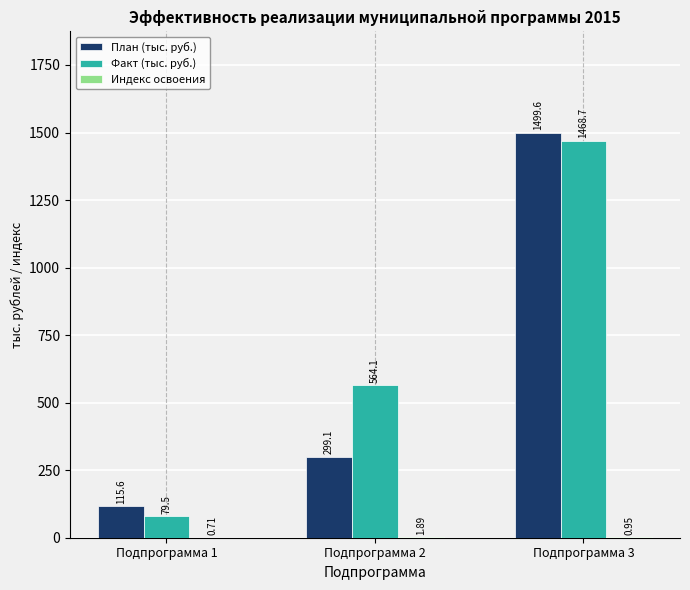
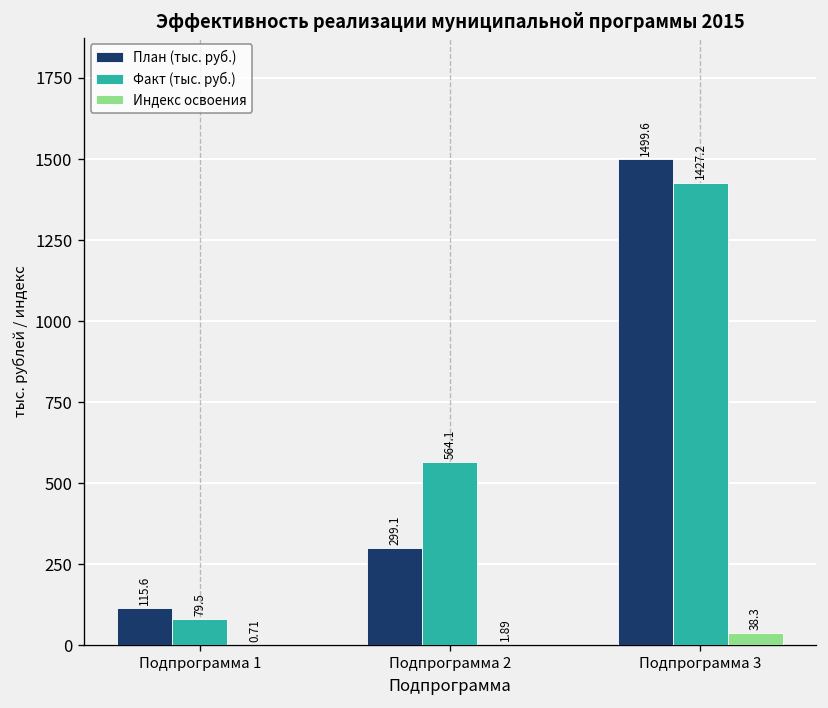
Факт (тыс. руб.), Подпрограмма 3: 1468.7 -> 1427.2
Индекс освоения, Подпрограмма 3: 0.95 -> 38.3
